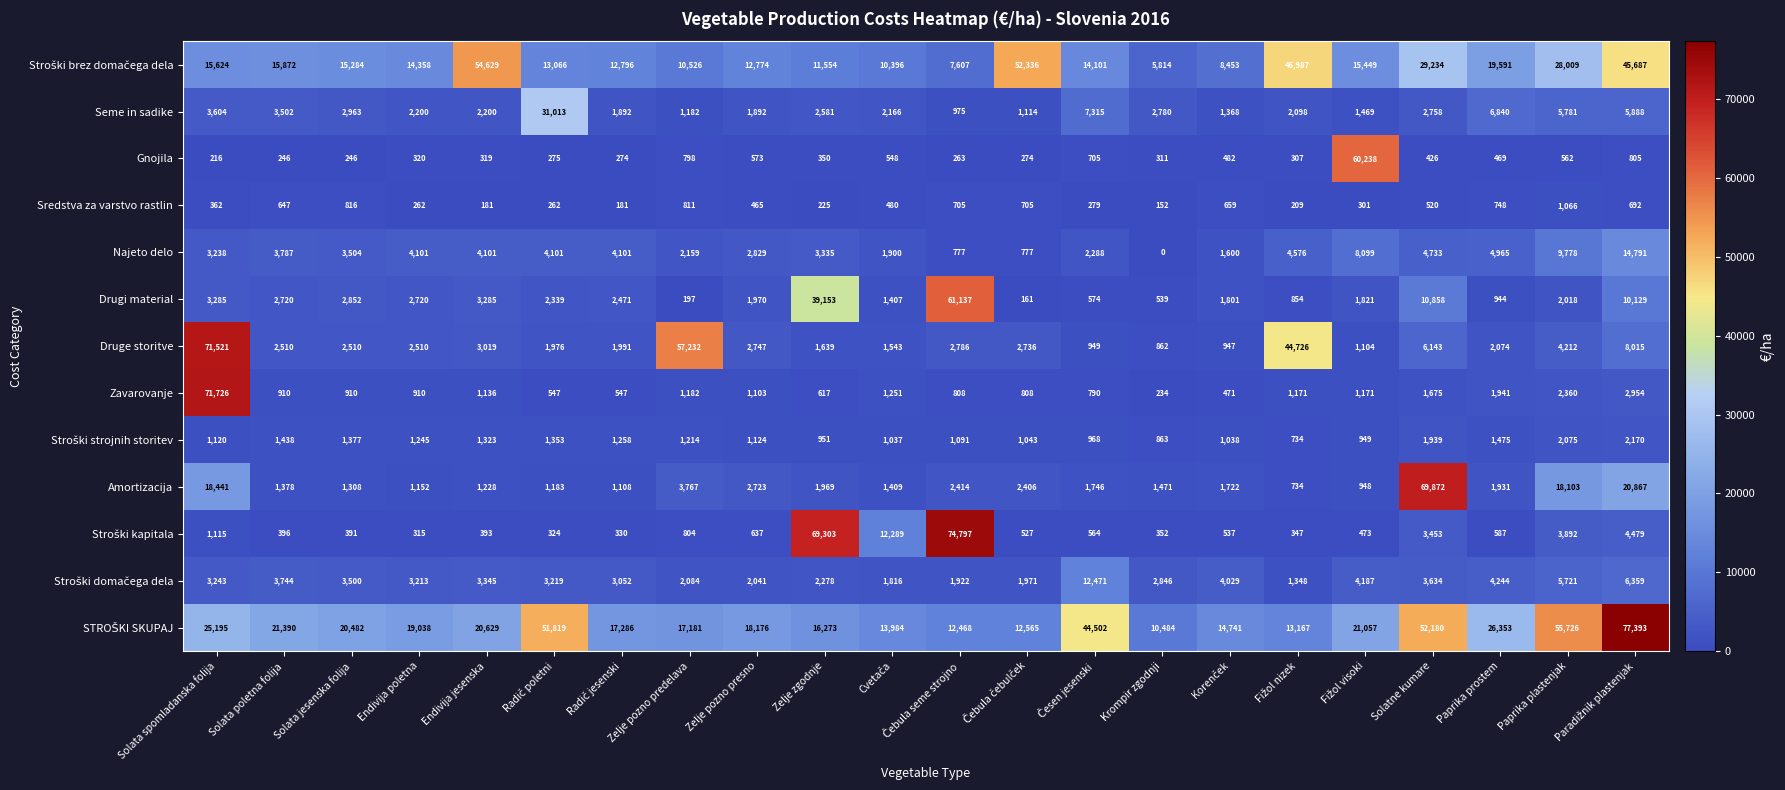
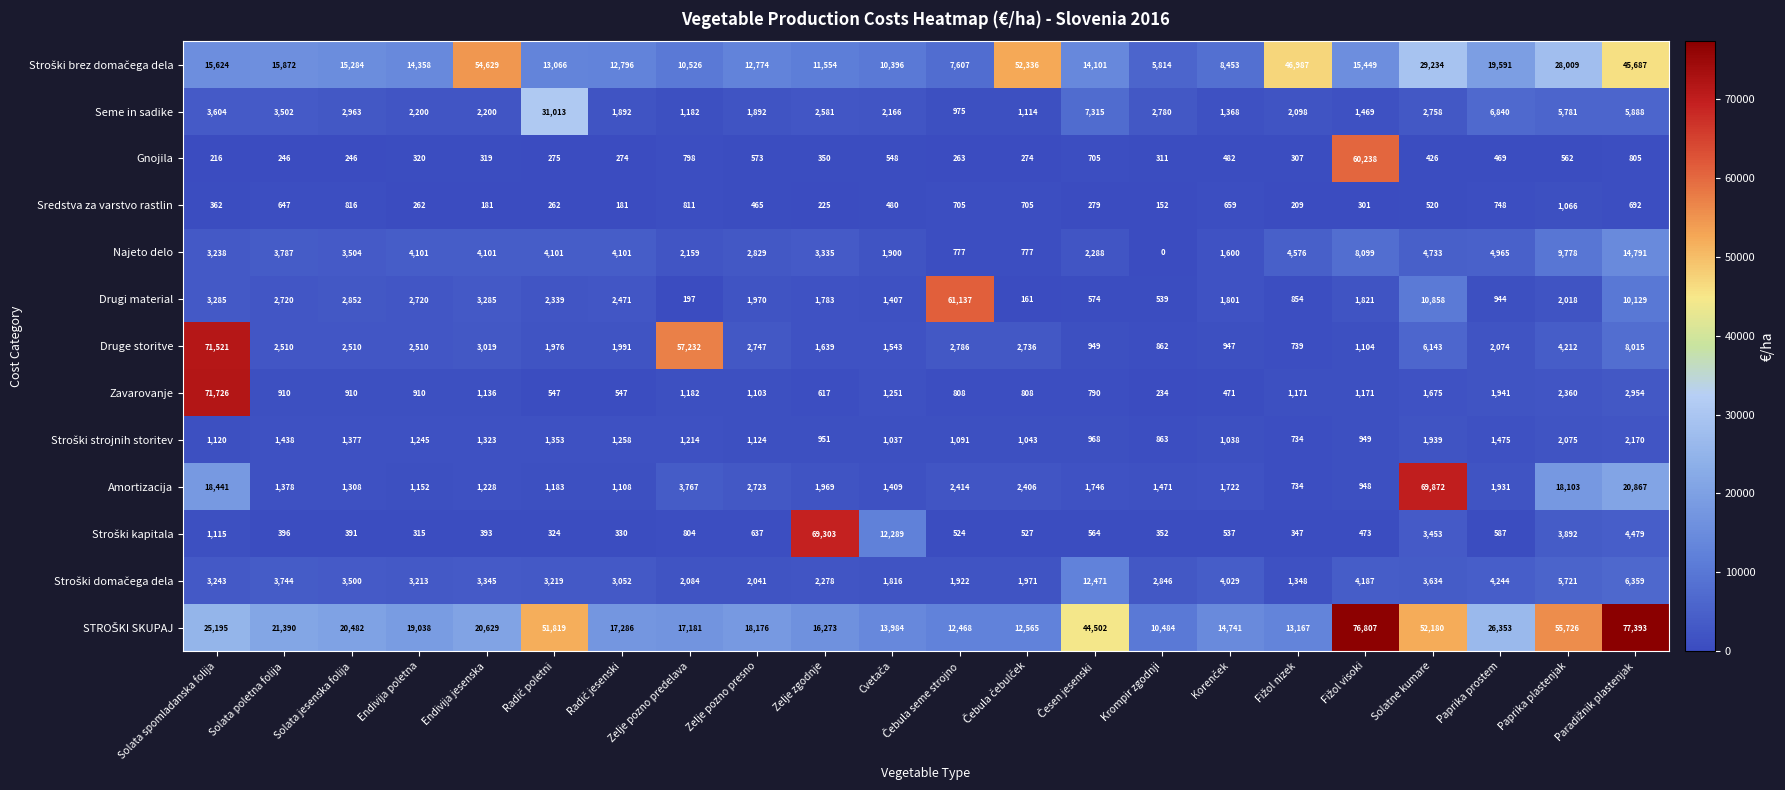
Drugi material, Zelje zgodnje: 39,153 -> 1,783
Druge storitve, Fižol nizek: 44,726 -> 739
Stroški kapitala, Čebula seme strojno: 74,797 -> 524
STROŠKI SKUPAJ, Fižol visoki: 21,057 -> 76,807
